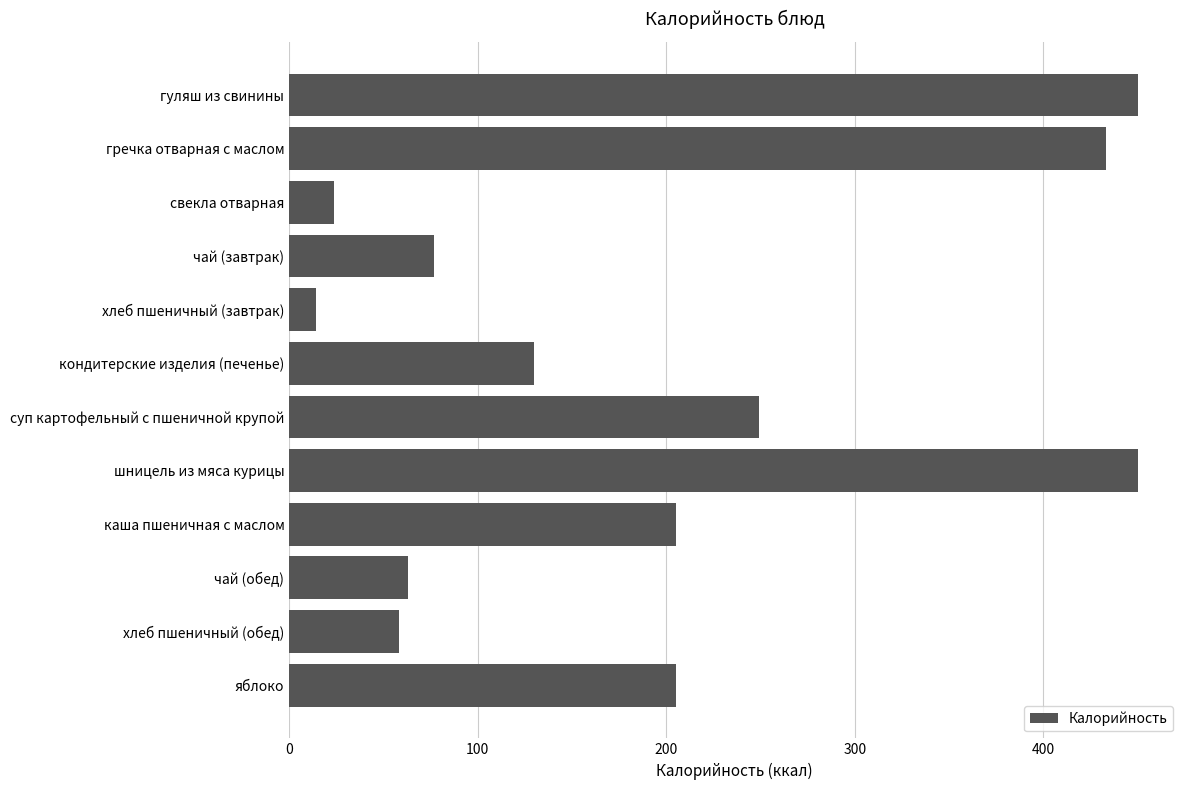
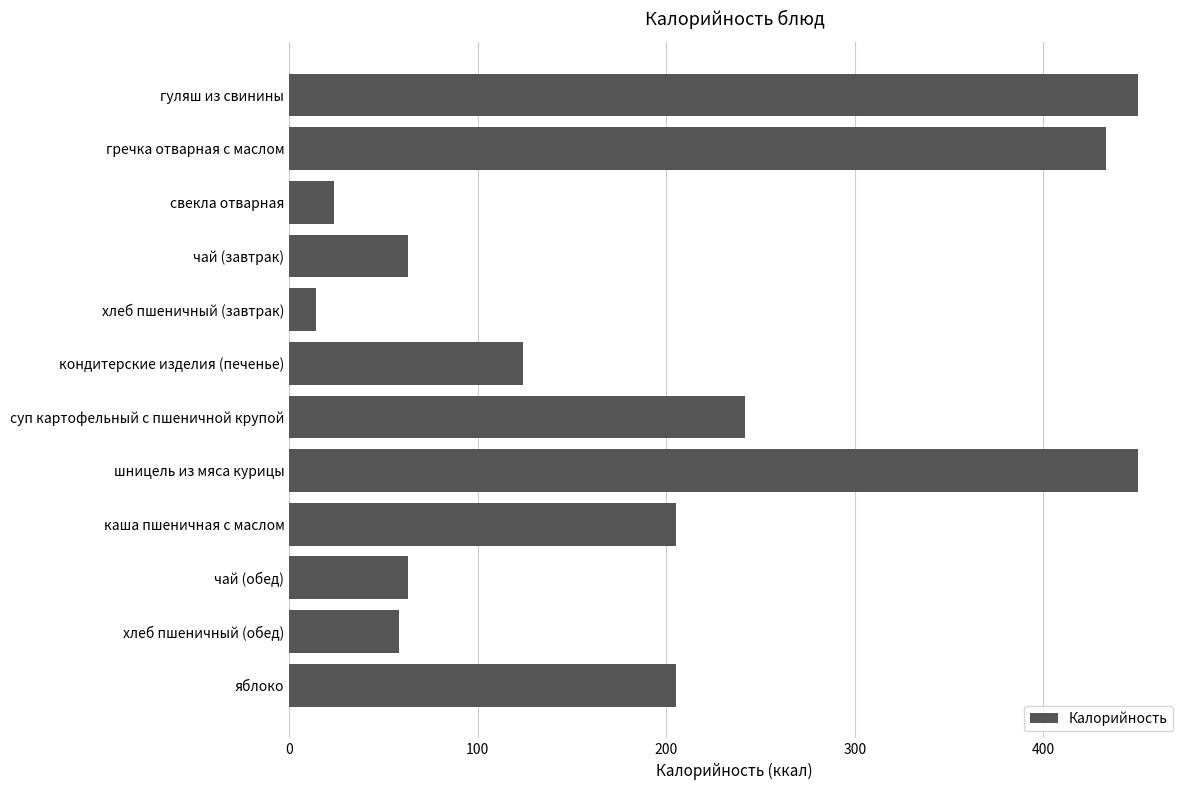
чай (завтрак): 77 -> 63
кондитерские изделия (печенье): 130 -> 124
суп картофельный с пшеничной крупой: 249 -> 242
